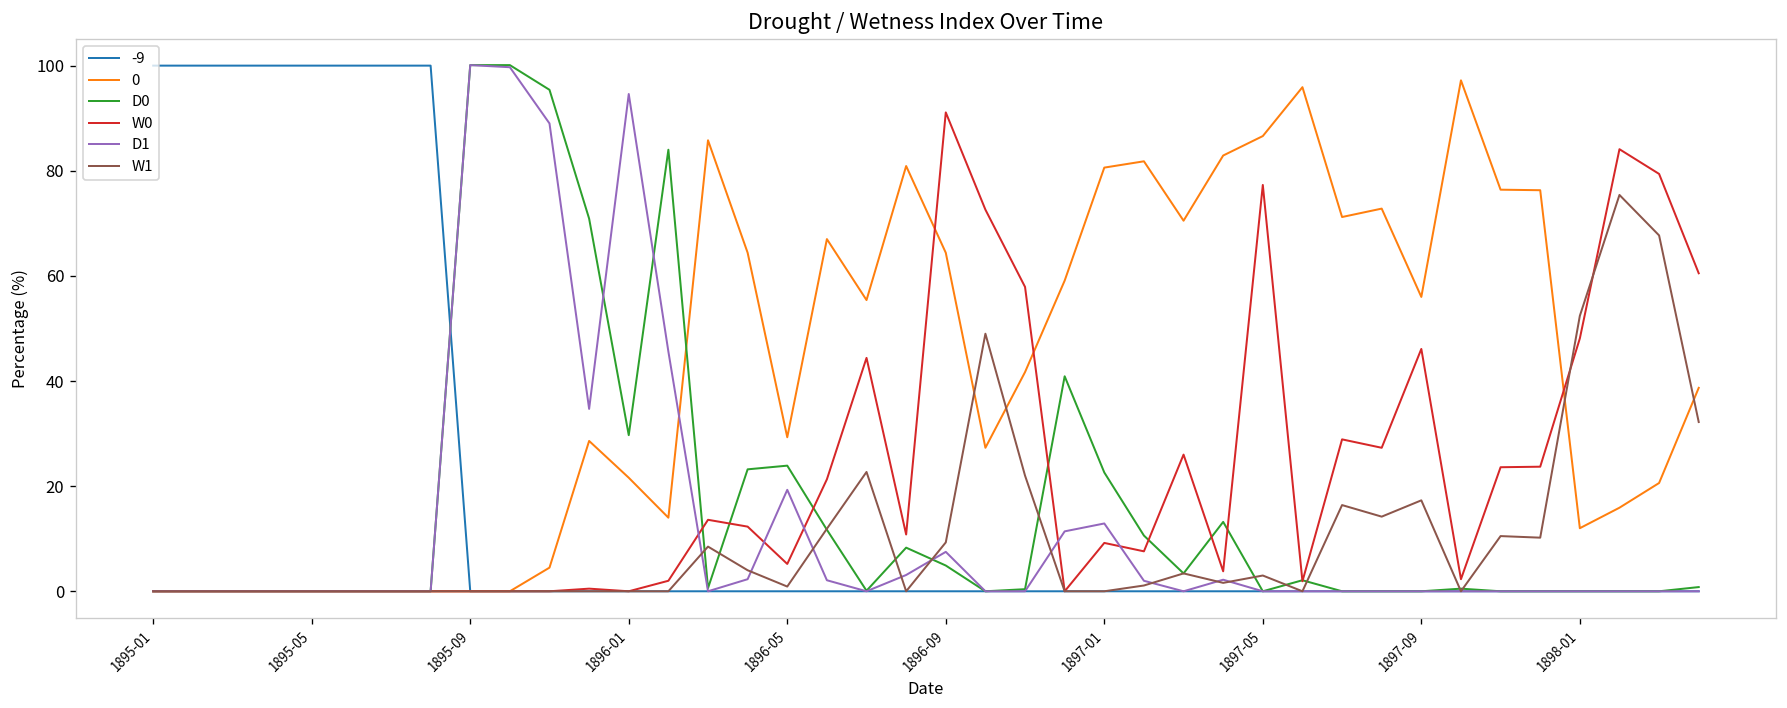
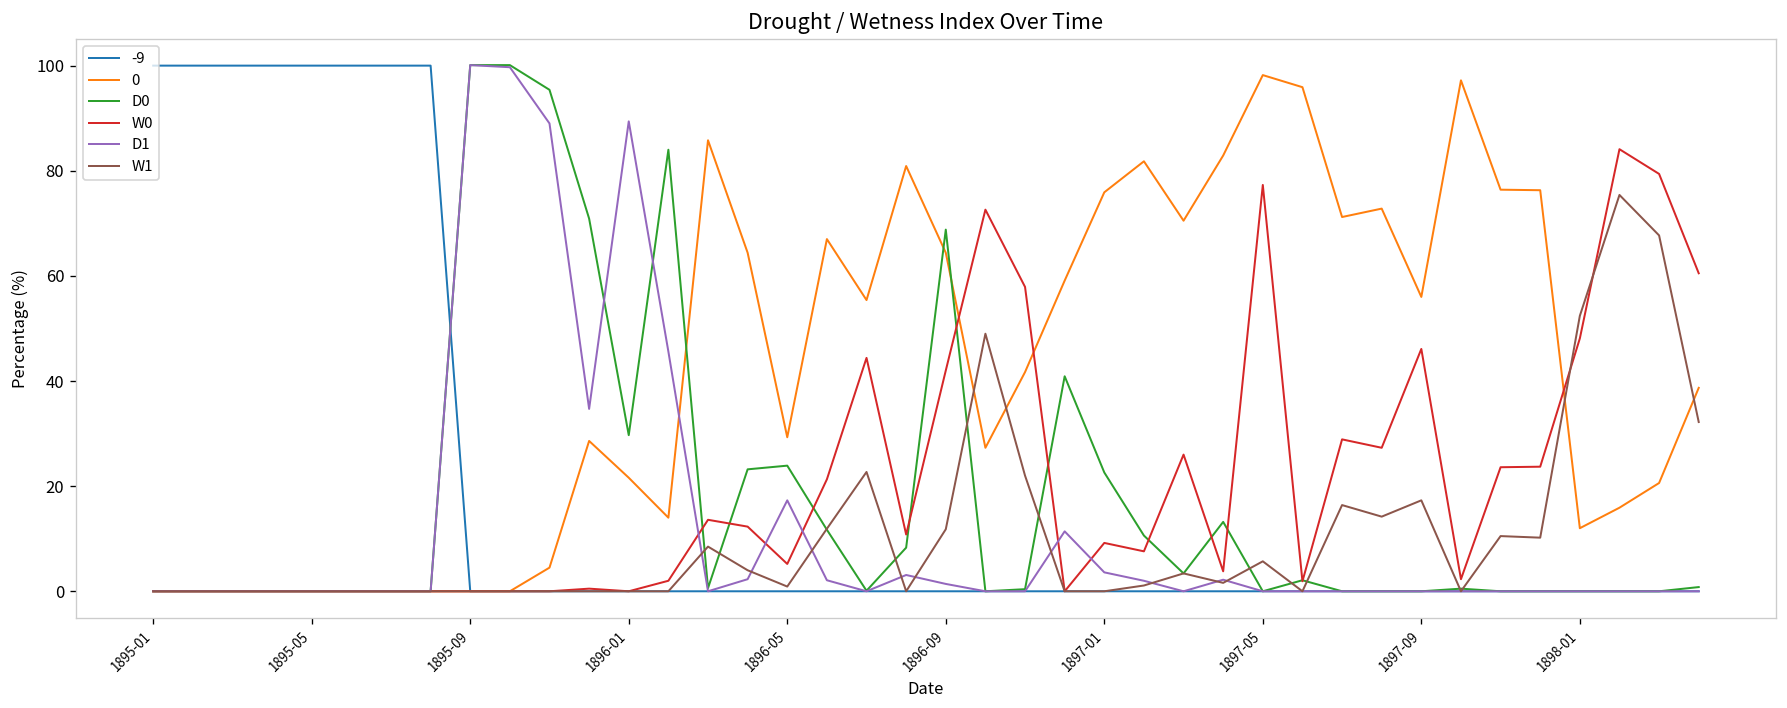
D1, 1896-01: 95 -> 89
D1, 1896-05: 19 -> 17
D0, 1896-09: 5 -> 69
W0, 1896-09: 91 -> 42
D1, 1896-09: 8 -> 1
W1, 1896-09: 9 -> 12
0, 1897-01: 81 -> 76
D1, 1897-01: 13 -> 4
0, 1897-05: 87 -> 98
W1, 1897-05: 3 -> 6
